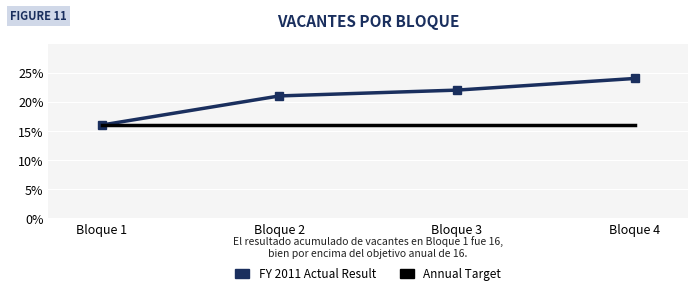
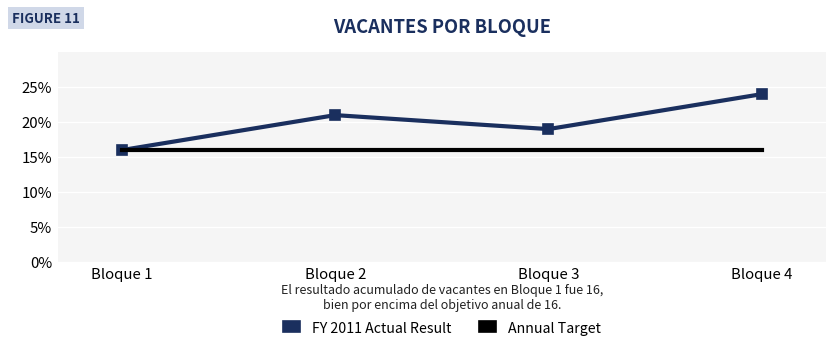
FY 2011 Actual Result, Bloque 3: 22% -> 19%
